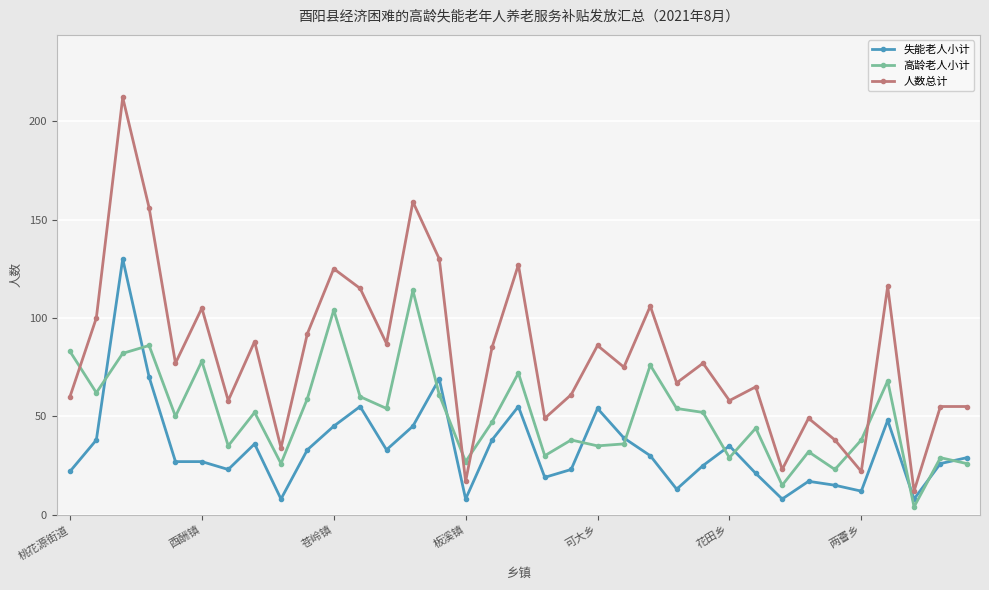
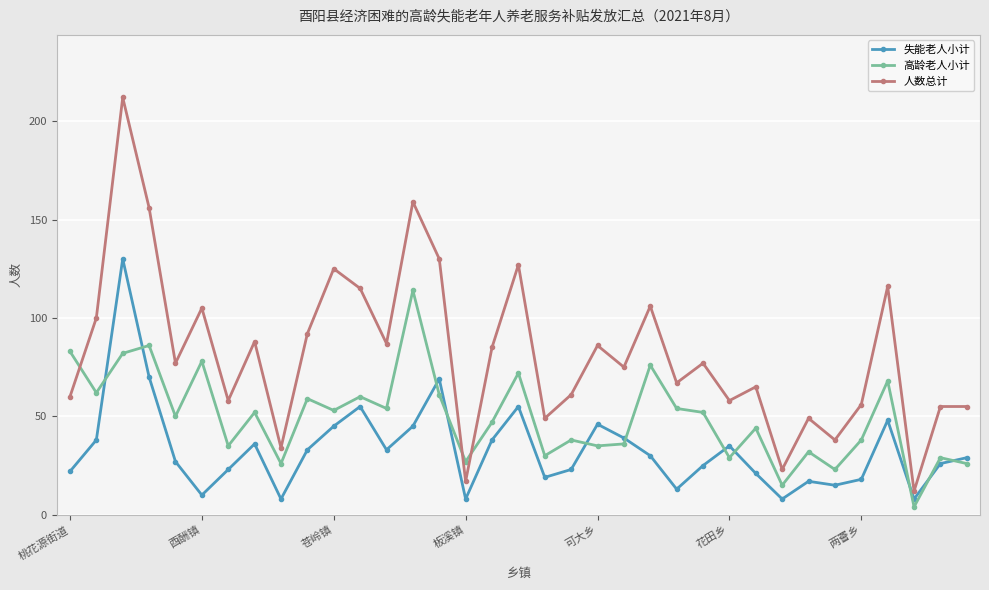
失能老人小计, 酉酬镇: 27 -> 10
高龄老人小计, 苍岭镇: 104 -> 53
失能老人小计, 可大乡: 54 -> 46
失能老人小计, 两罾乡: 12 -> 18
人数总计, 两罾乡: 22 -> 56
